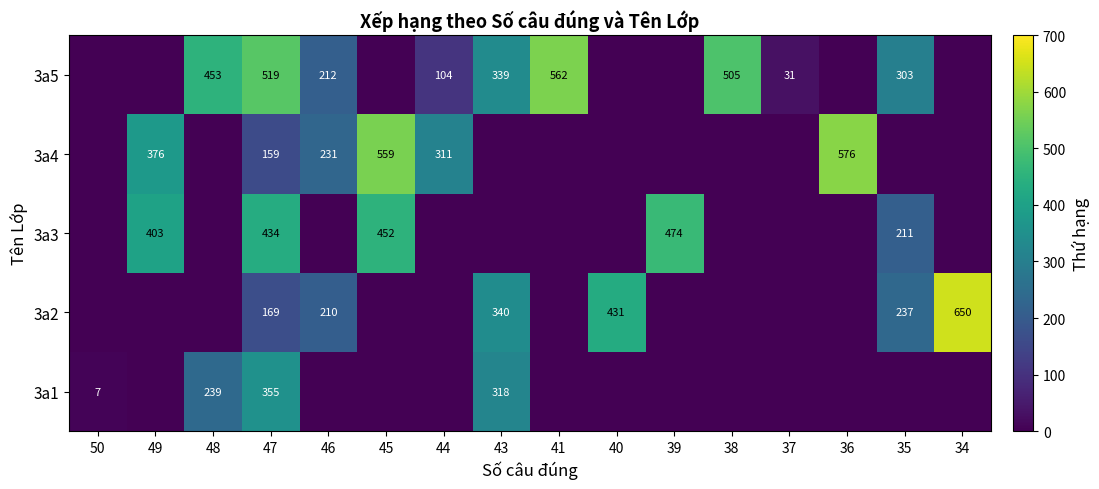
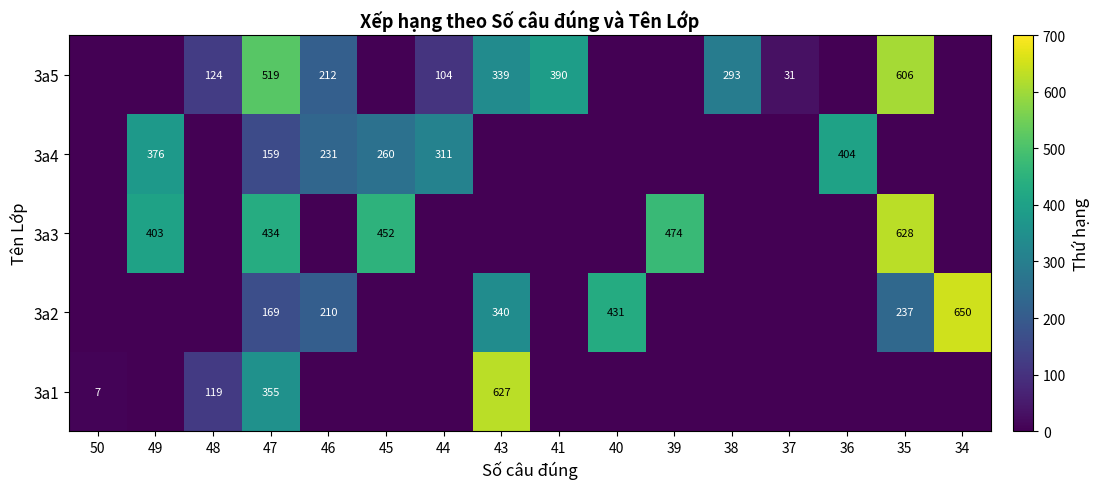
3a5, 48: 453 -> 124
3a5, 41: 562 -> 390
3a5, 38: 505 -> 293
3a5, 35: 303 -> 606
3a4, 45: 559 -> 260
3a4, 36: 576 -> 404
3a3, 35: 211 -> 628
3a1, 48: 239 -> 119
3a1, 43: 318 -> 627
